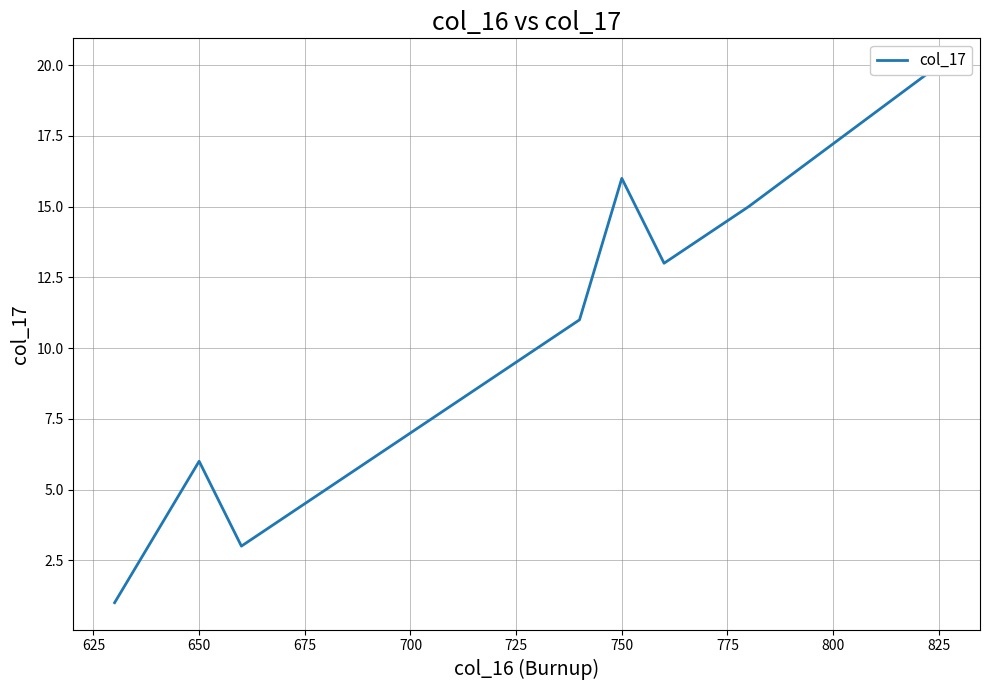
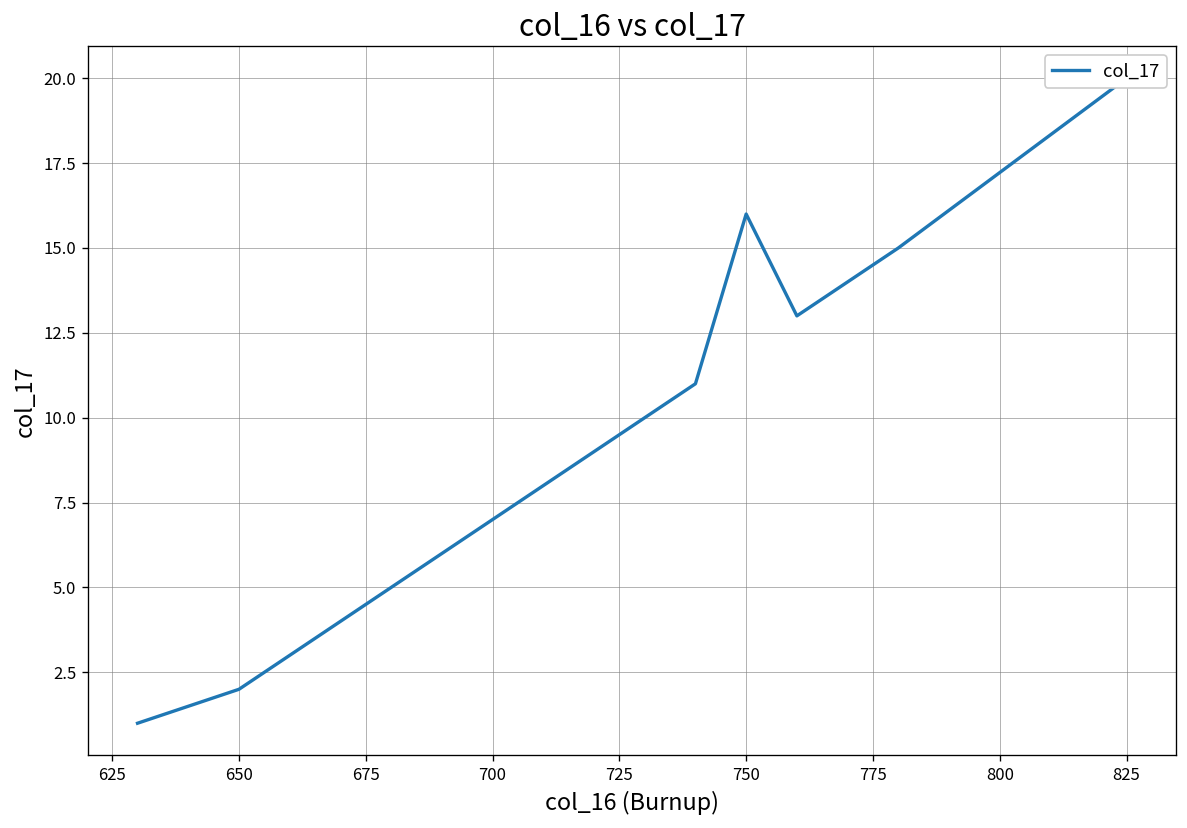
650: 6 -> 2
